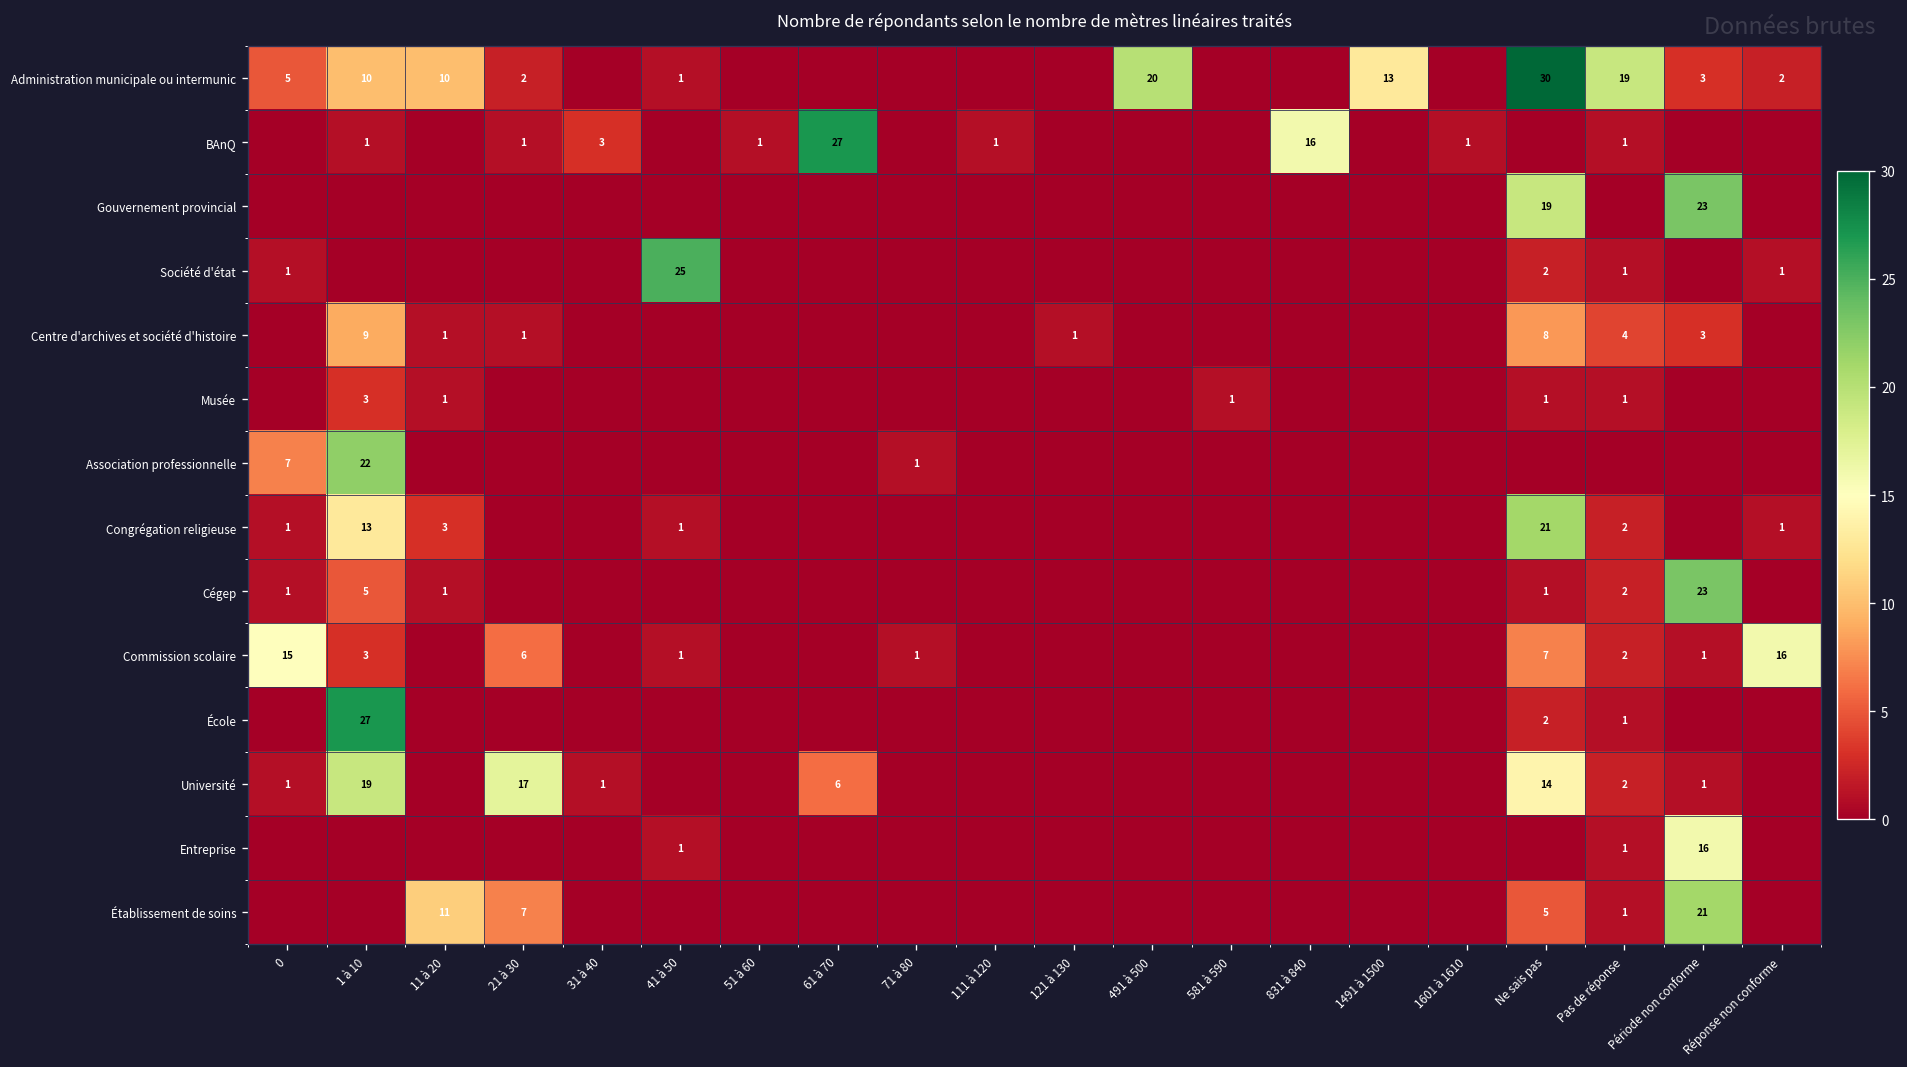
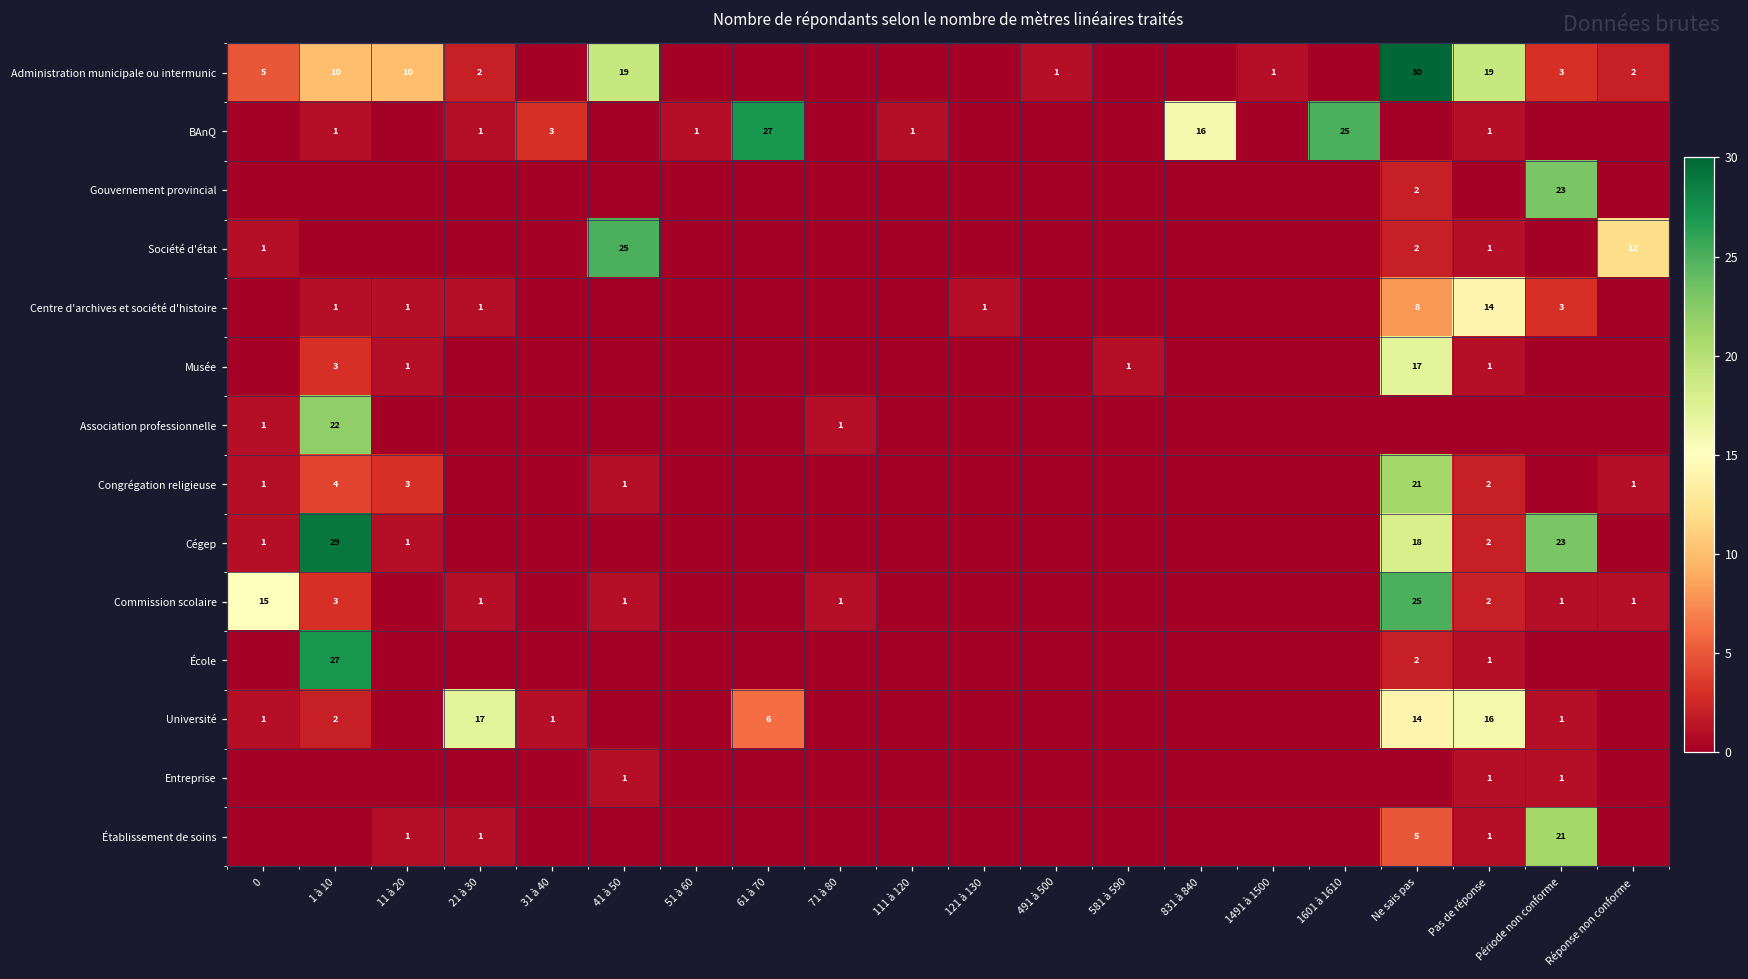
Administration municipale ou intermunic, 41 à 50: 1 -> 19
Administration municipale ou intermunic, 491 à 500: 20 -> 1
Administration municipale ou intermunic, 1491 à 1500: 13 -> 1
BAnQ, 1601 à 1610: 1 -> 25
Gouvernement provincial, Ne sais pas: 19 -> 2
Société d'état, Réponse non conforme: 1 -> 12
Centre d'archives et société d'histoire, 1 à 10: 9 -> 1
Centre d'archives et société d'histoire, Pas de réponse: 4 -> 14
Musée, Ne sais pas: 1 -> 17
Association professionnelle, 0: 7 -> 1
Congrégation religieuse, 1 à 10: 13 -> 4
Cégep, 1 à 10: 5 -> 29
Cégep, Ne sais pas: 1 -> 18
Commission scolaire, 21 à 30: 6 -> 1
Commission scolaire, Ne sais pas: 7 -> 25
Commission scolaire, Réponse non conforme: 16 -> 1
Université, 1 à 10: 19 -> 2
Université, Pas de réponse: 2 -> 16
Entreprise, Période non conforme: 16 -> 1
Établissement de soins, 11 à 20: 11 -> 1
Établissement de soins, 21 à 30: 7 -> 1
